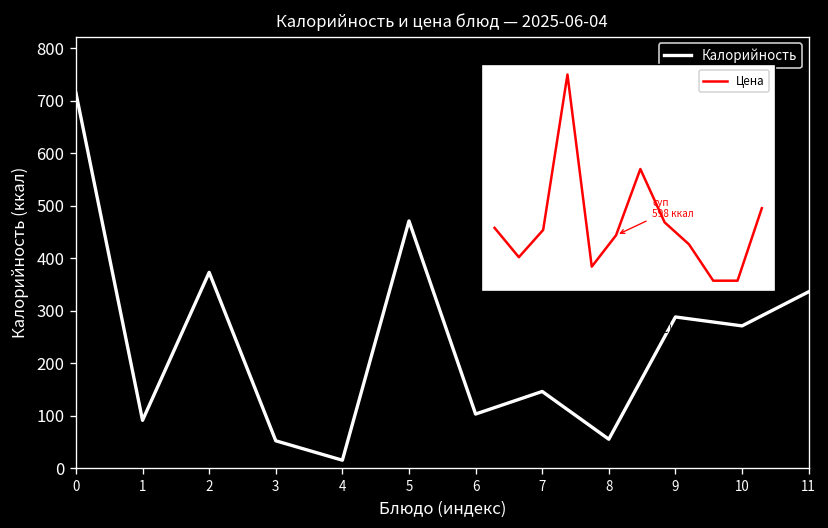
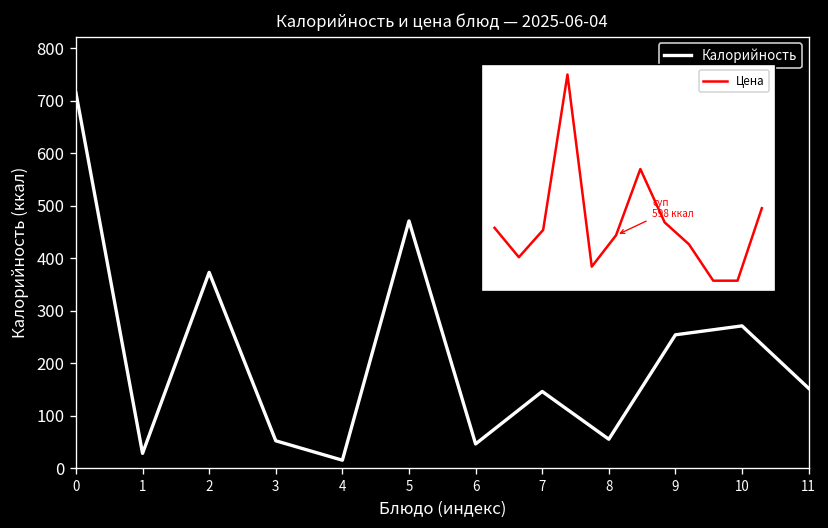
Калорийность и цена блюд — 2025-06-04, 1: 90 -> 30
Калорийность и цена блюд — 2025-06-04, 6: 100 -> 50
Калорийность и цена блюд — 2025-06-04, 9: 290 -> 250
Калорийность и цена блюд — 2025-06-04, 11: 340 -> 150
